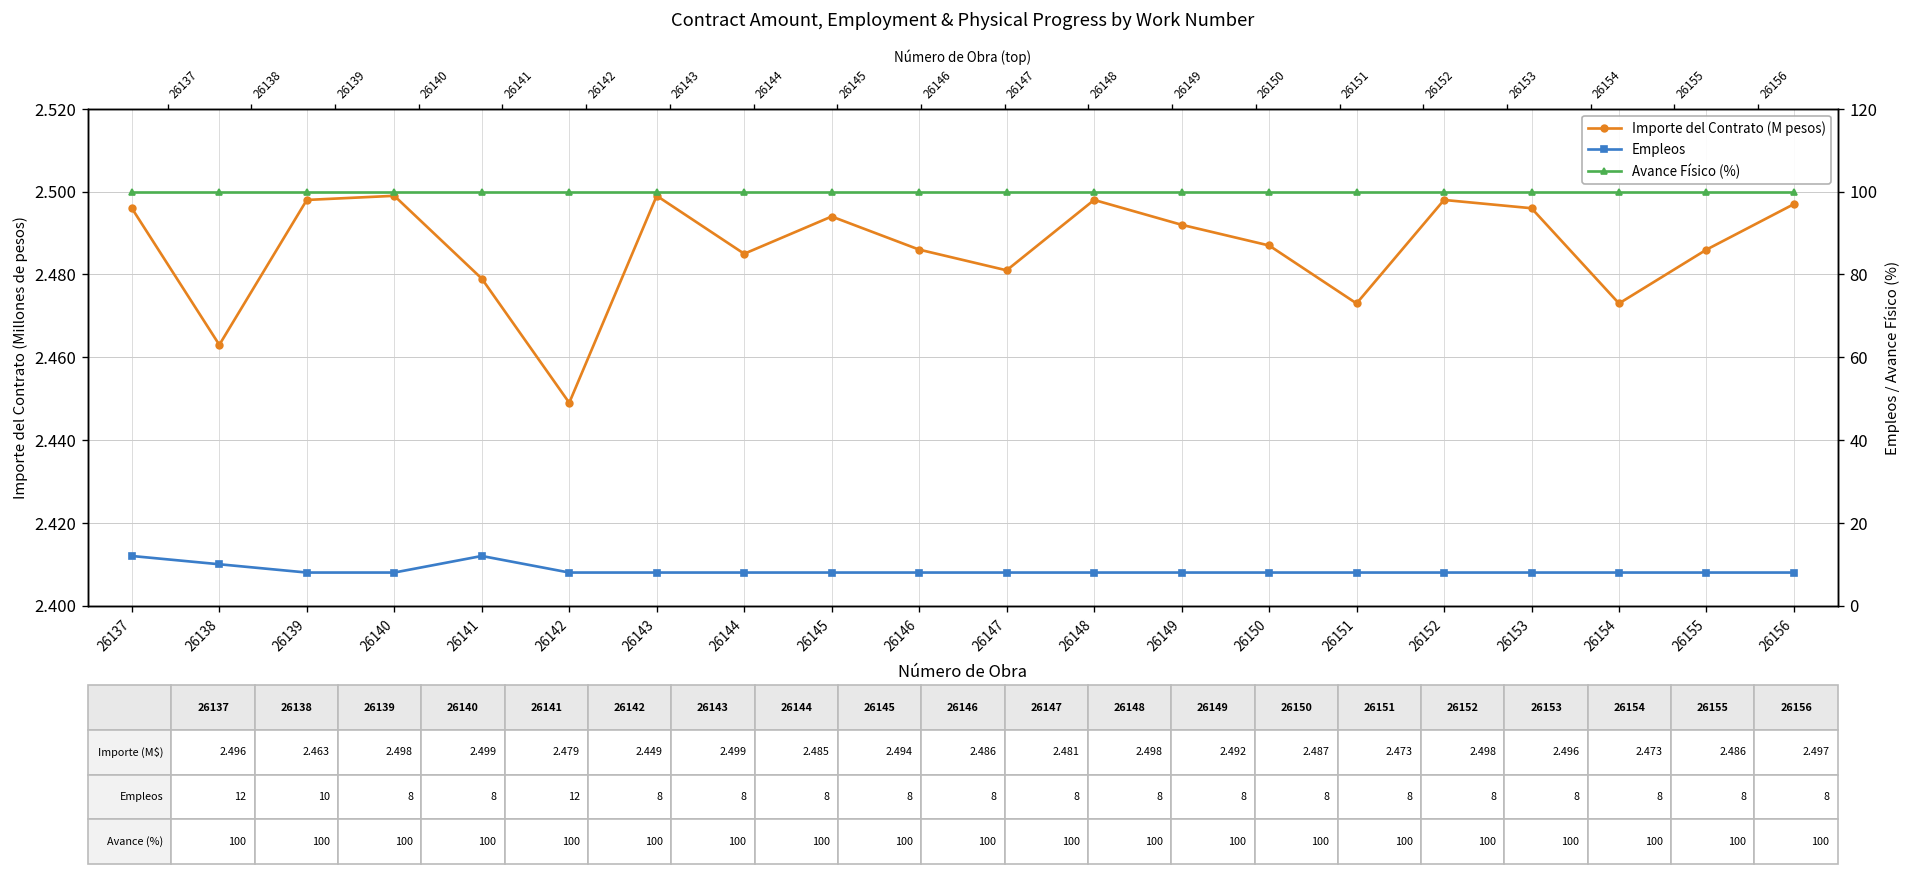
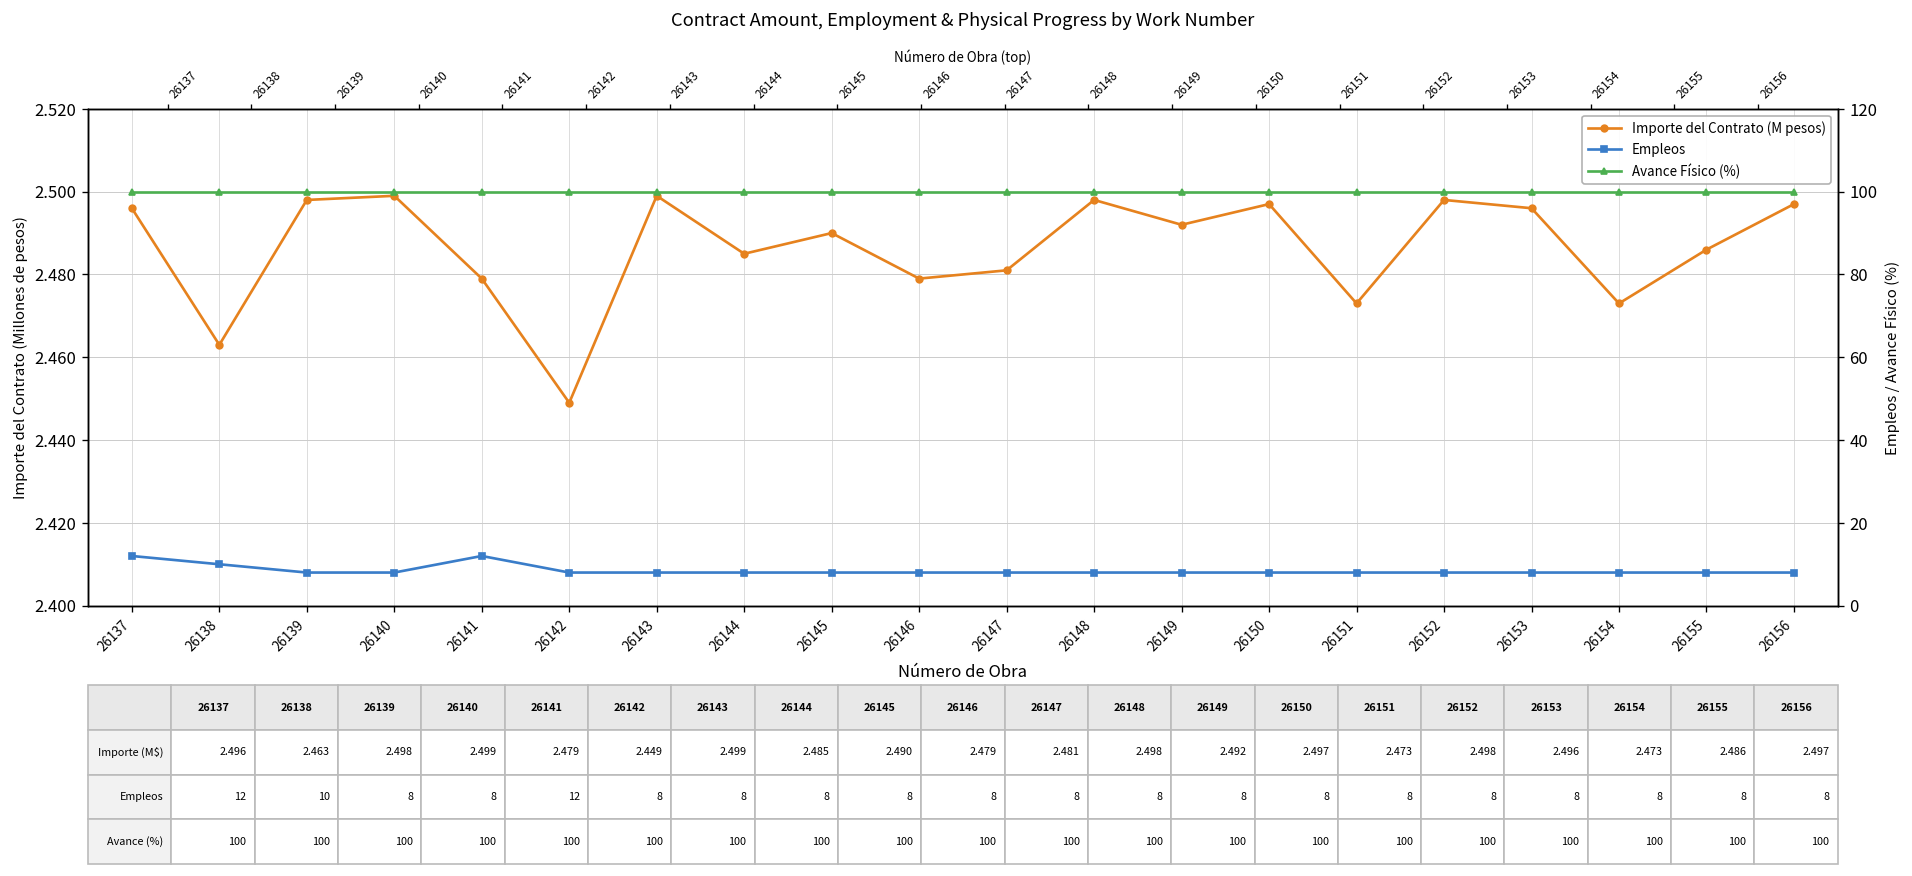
Importe del Contrato (M pesos), 26145: 2.494 -> 2.490
Importe del Contrato (M pesos), 26146: 2.486 -> 2.479
Importe del Contrato (M pesos), 26150: 2.487 -> 2.497
